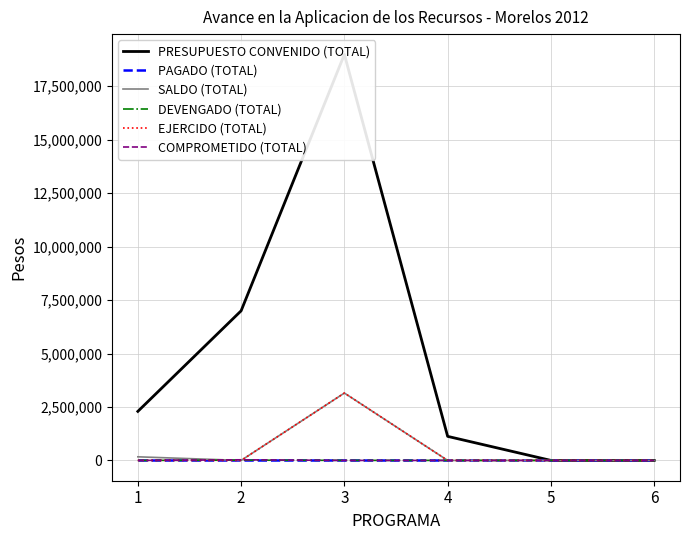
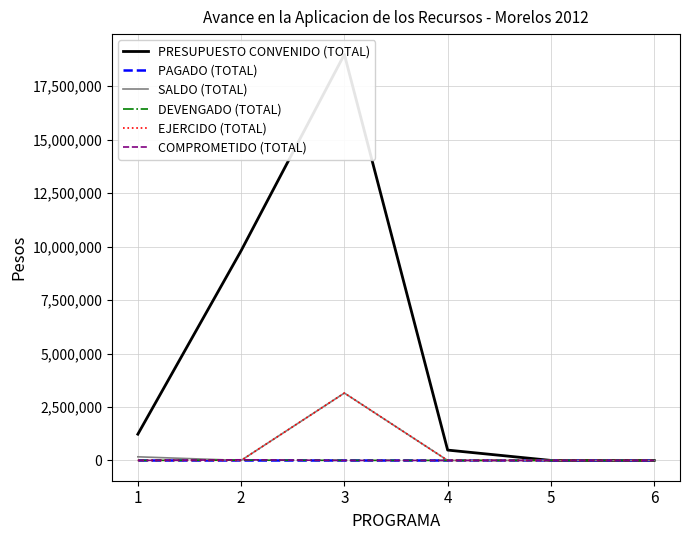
PRESUPUESTO CONVENIDO (TOTAL), 1: 2,300,000 -> 1,200,000
PRESUPUESTO CONVENIDO (TOTAL), 2: 7,000,000 -> 9,800,000
PRESUPUESTO CONVENIDO (TOTAL), 4: 1,100,000 -> 500,000
